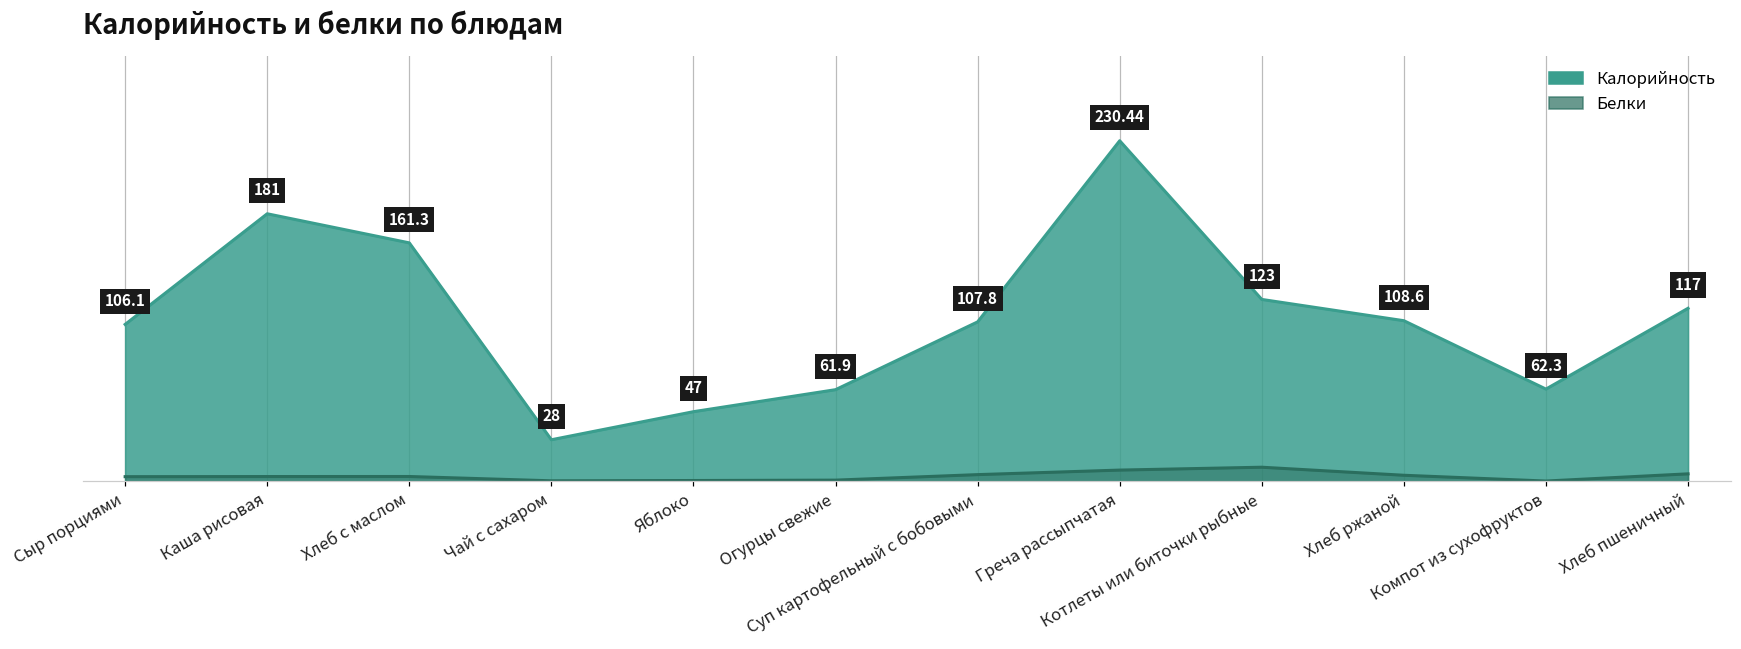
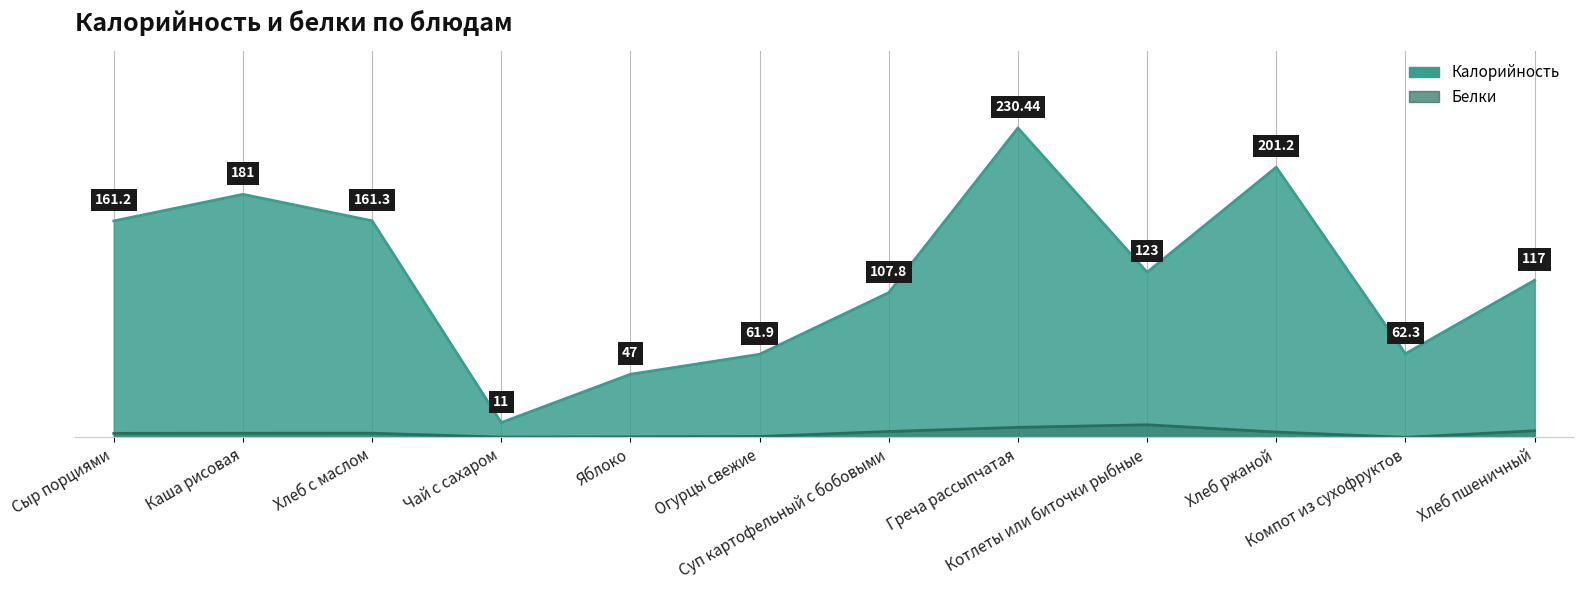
Калорийность, Сыр порциями: 106.1 -> 161.2
Калорийность, Чай с сахаром: 28 -> 11
Калорийность, Хлеб ржаной: 108.6 -> 201.2
